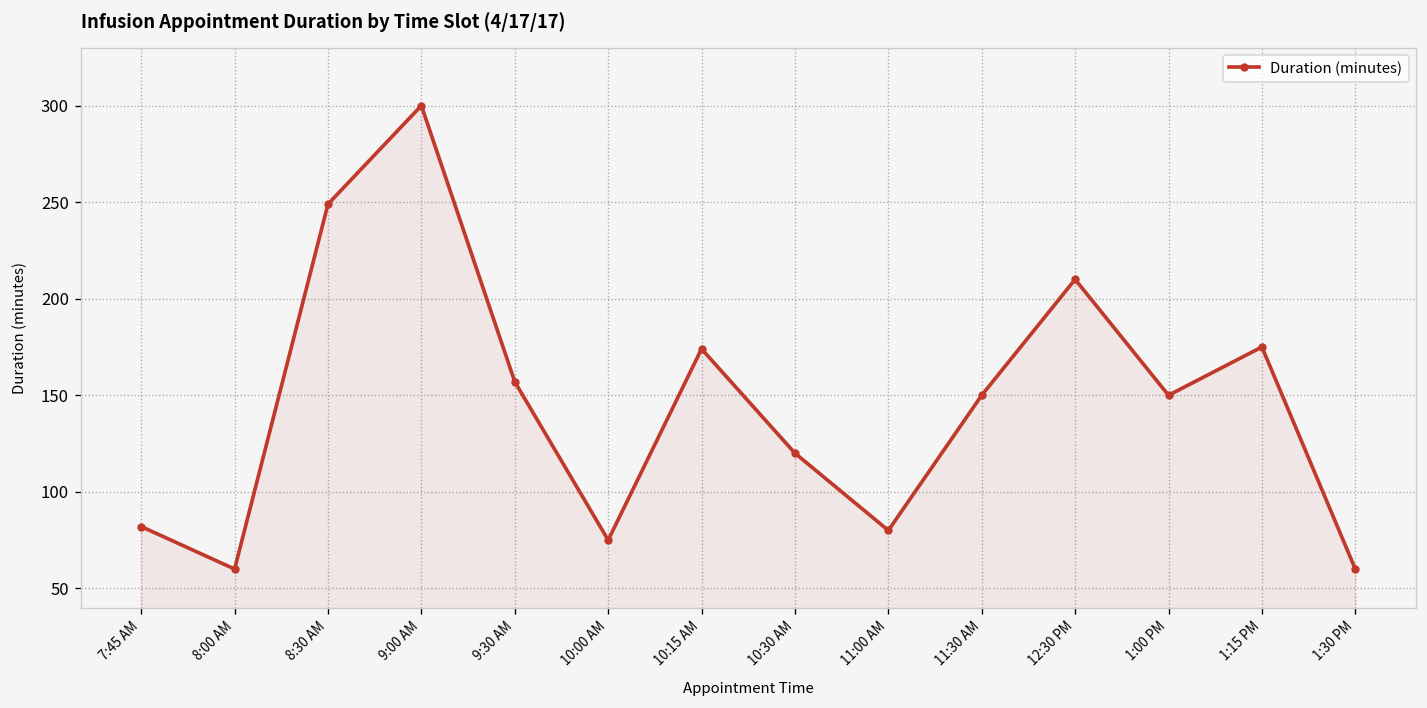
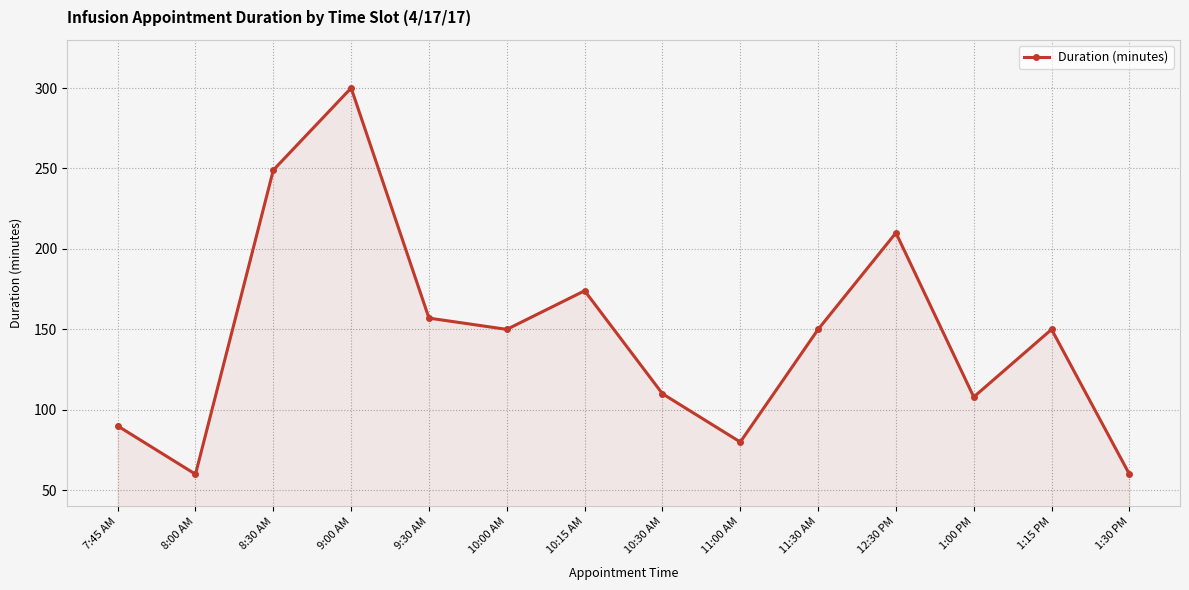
7:45 AM: 82 -> 90
10:00 AM: 75 -> 150
10:30 AM: 120 -> 110
1:00 PM: 150 -> 108
1:15 PM: 175 -> 150
